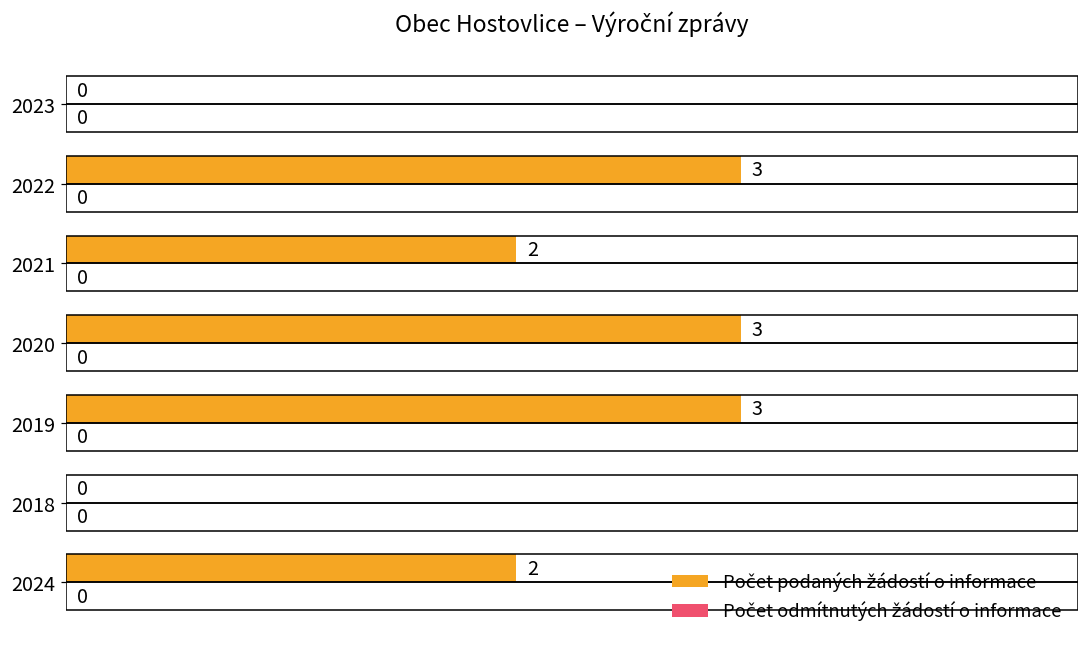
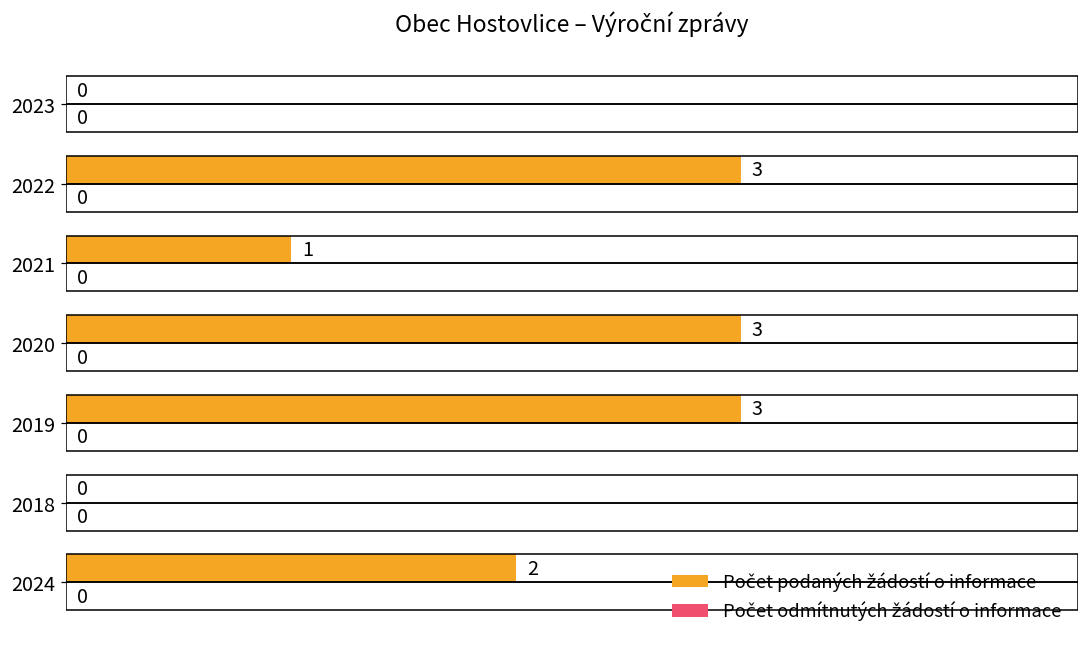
Počet podaných žádostí o informace, 2021: 2 -> 1
